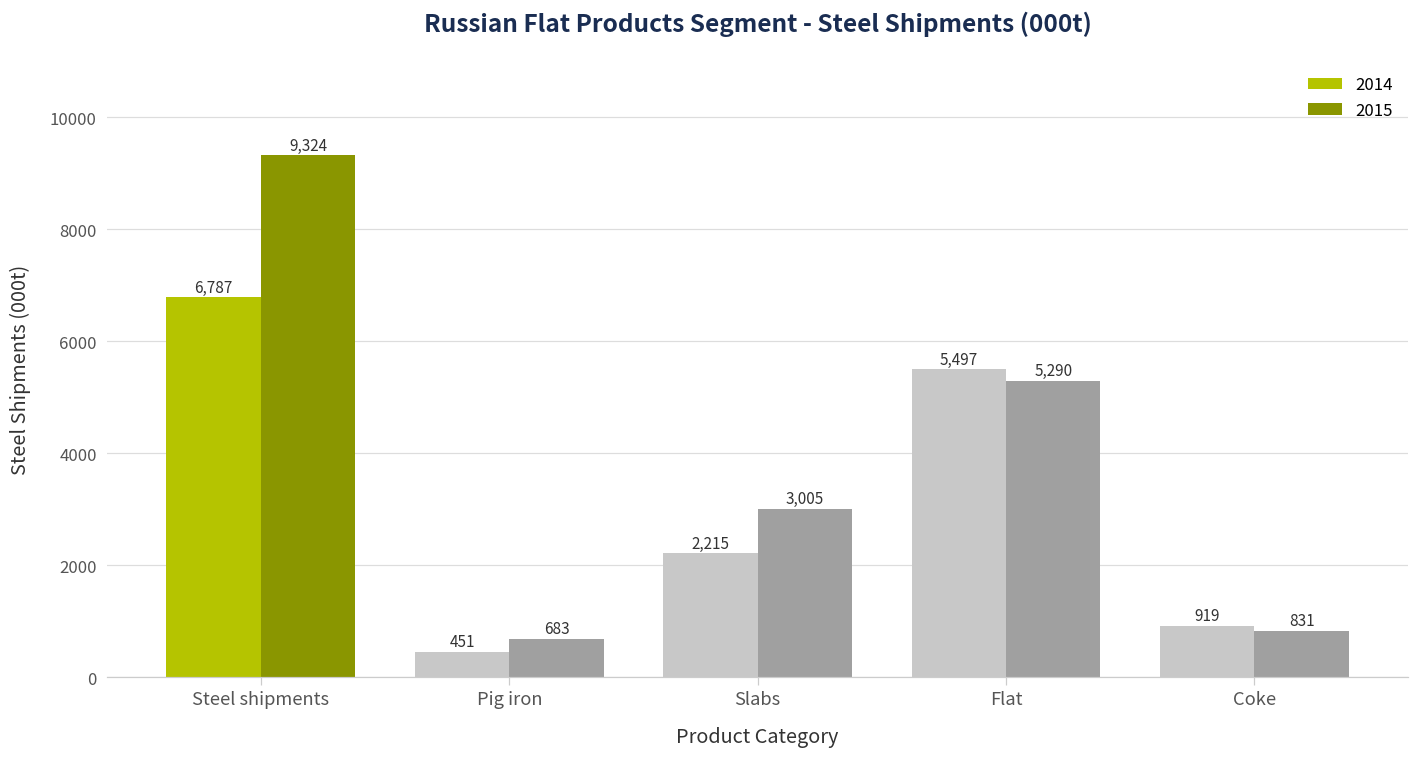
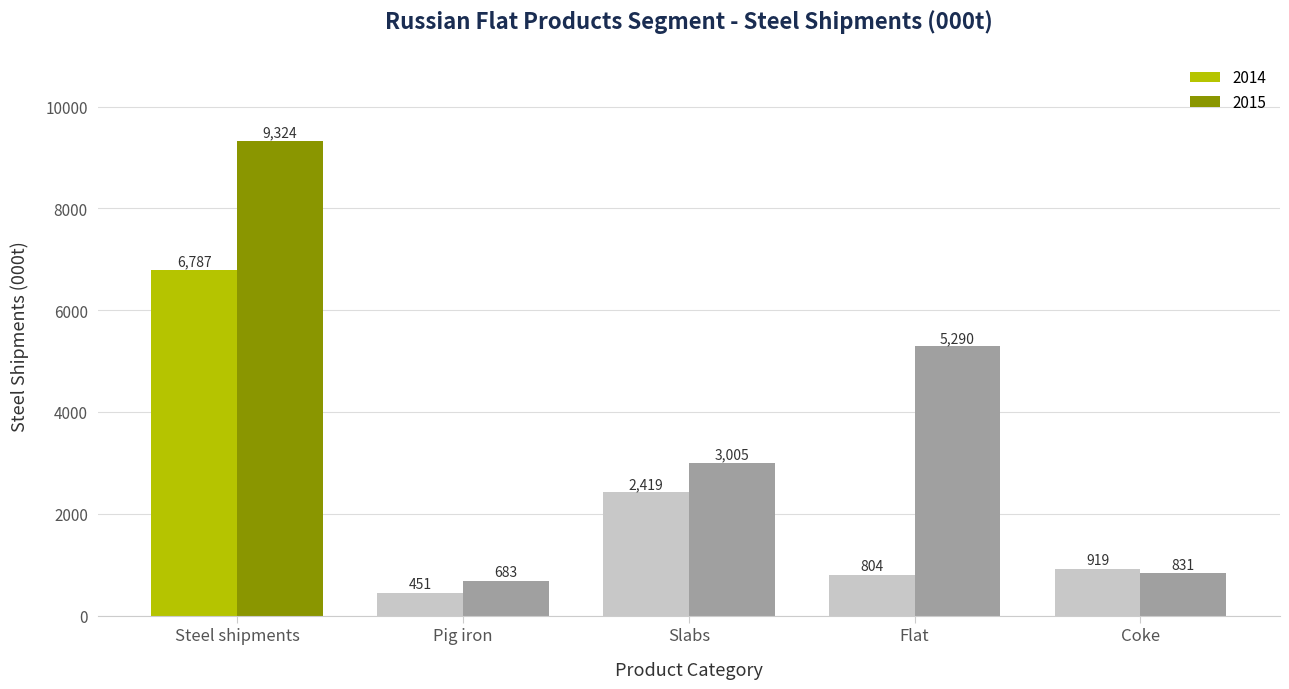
2014, Slabs: 2,215 -> 2,419
2014, Flat: 5,497 -> 804
